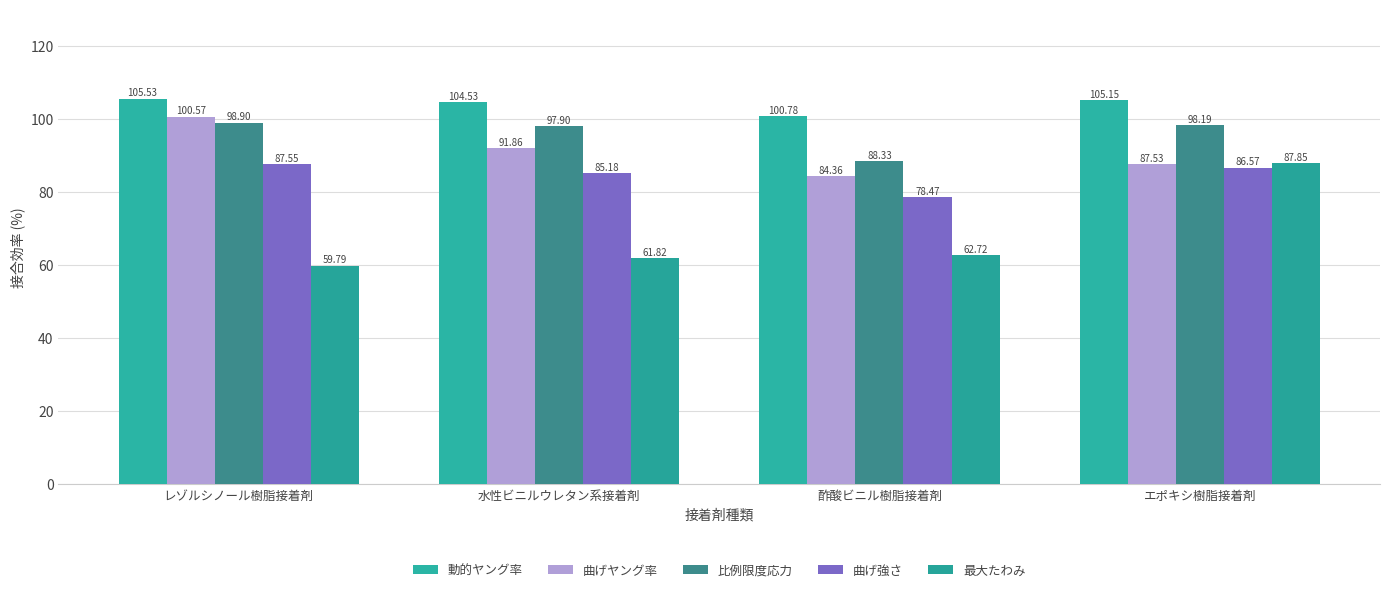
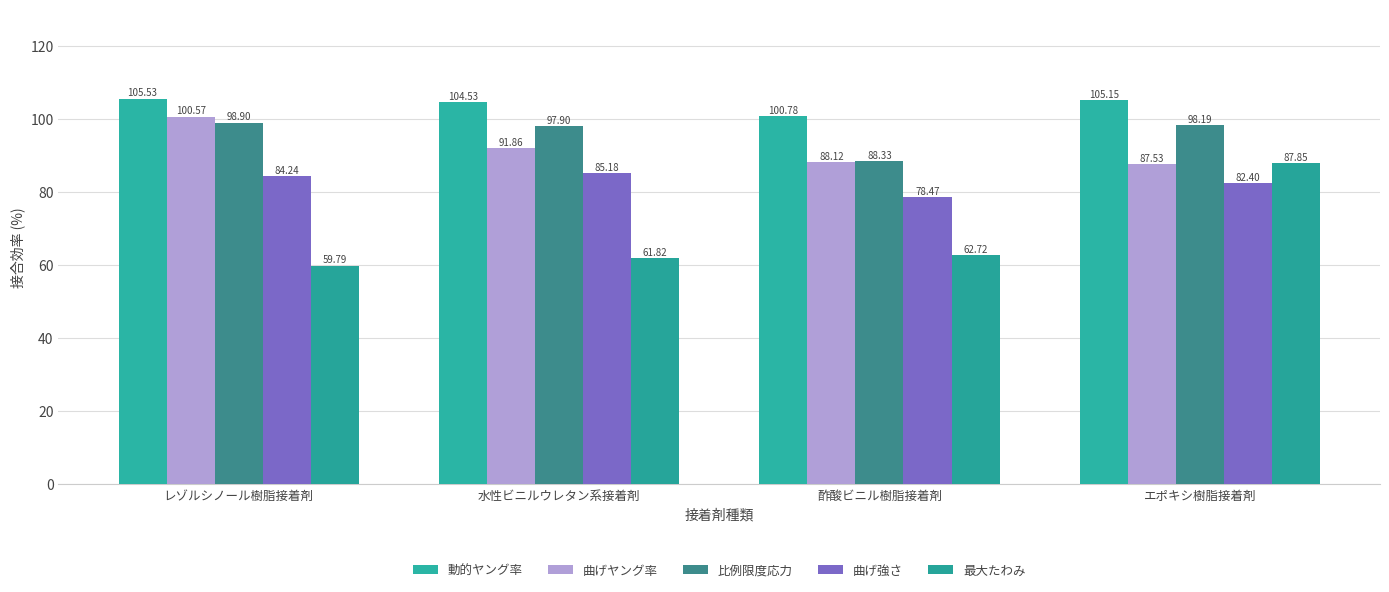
曲げ強さ, レゾルシノール樹脂接着剤: 87.55 -> 84.24
曲げヤング率, 酢酸ビニル樹脂接着剤: 84.36 -> 88.12
曲げ強さ, エポキシ樹脂接着剤: 86.57 -> 82.40
